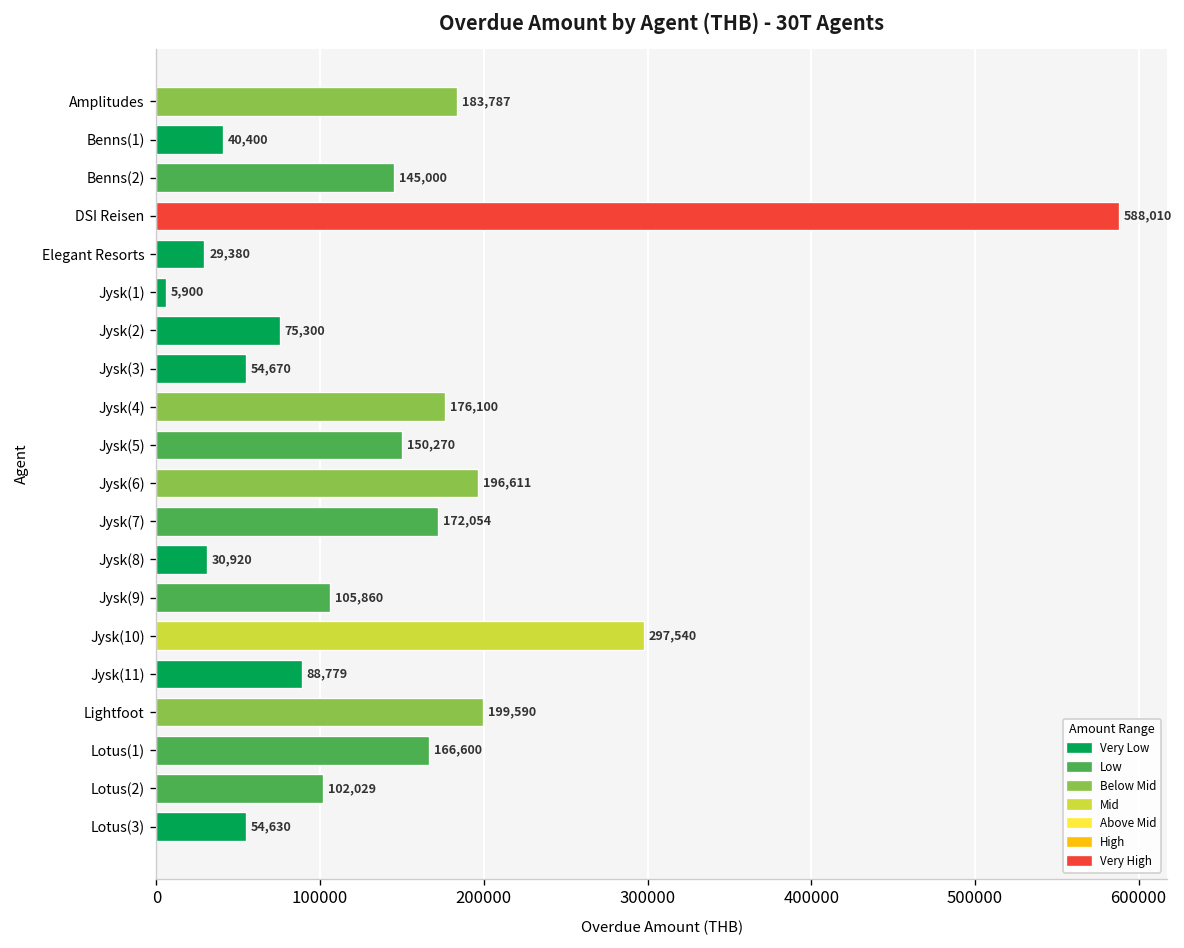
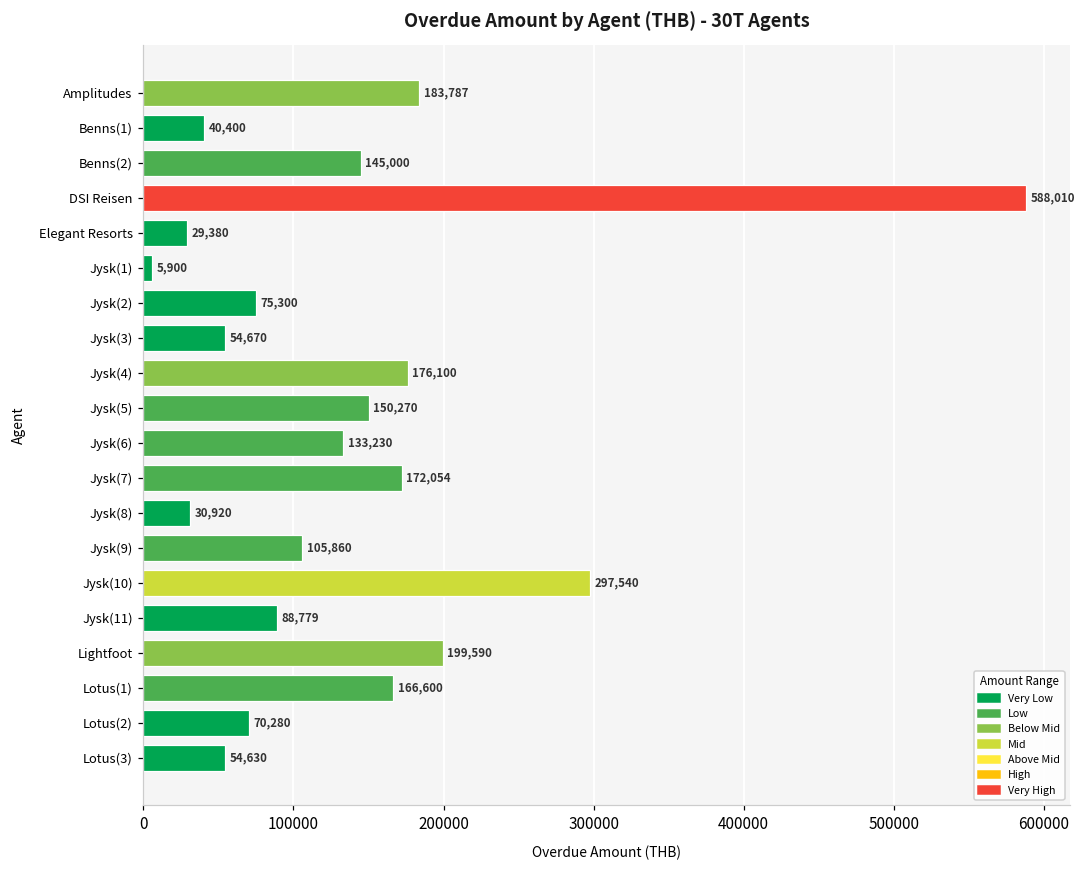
Jysk(6): 196,611 -> 133,230
Lotus(2): 102,029 -> 70,280
